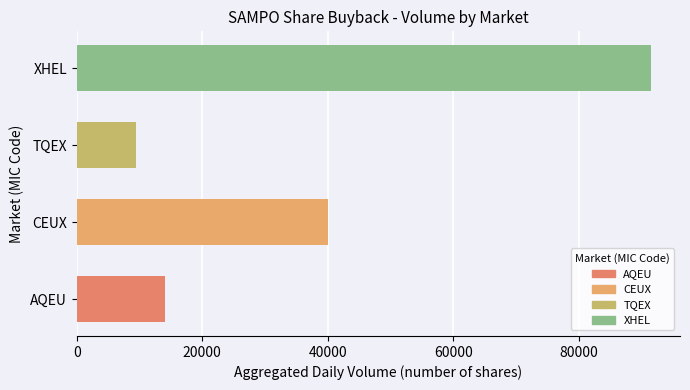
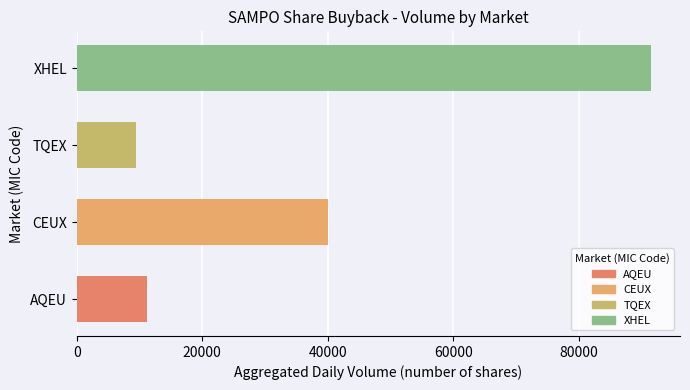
AQEU: 14000 -> 11000
